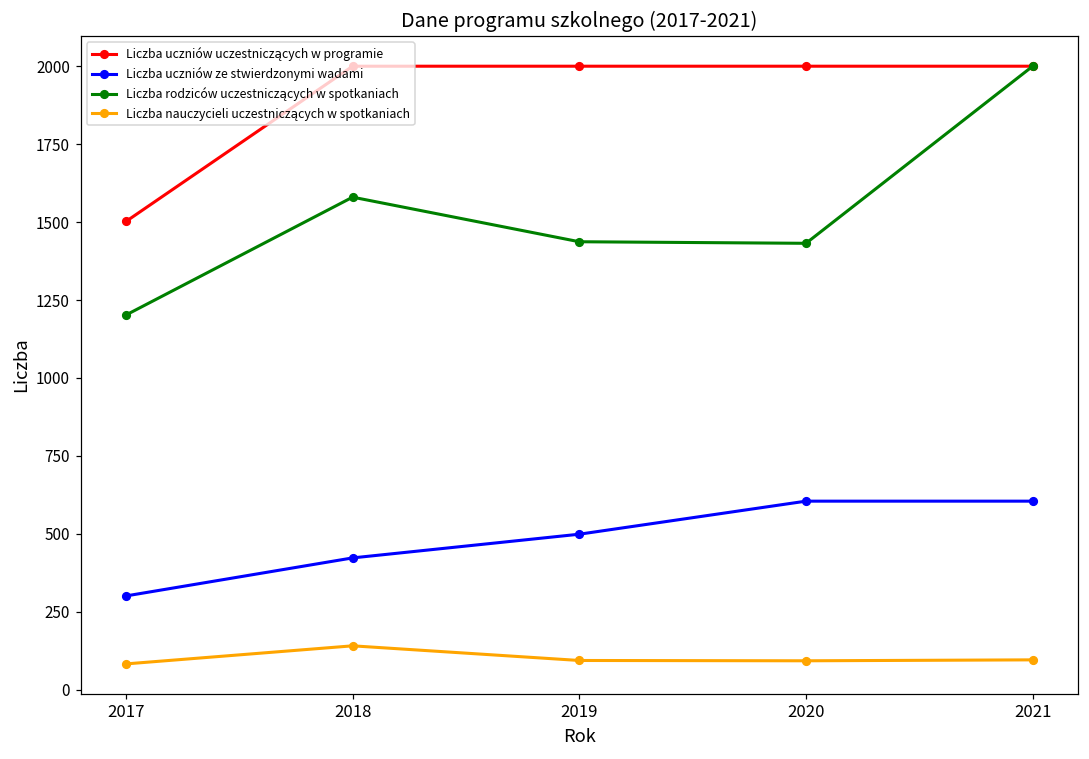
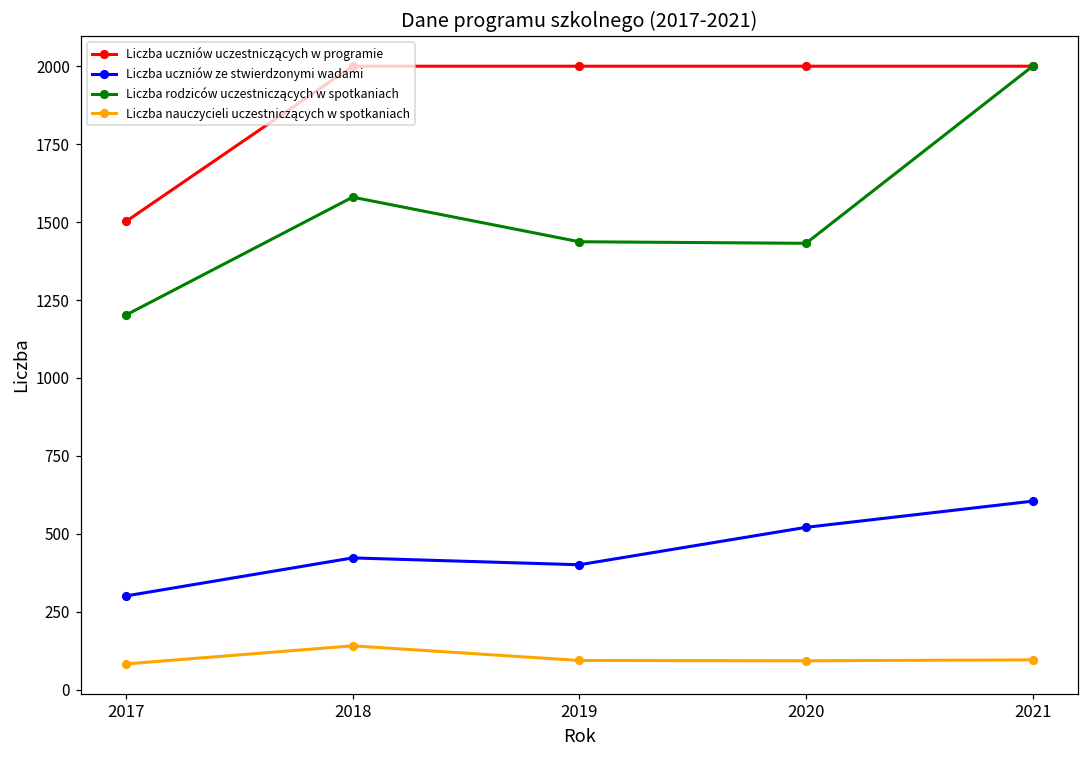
Liczba uczniów ze stwierdzonymi wadami, 2019: 500 -> 400
Liczba uczniów ze stwierdzonymi wadami, 2020: 610 -> 520
